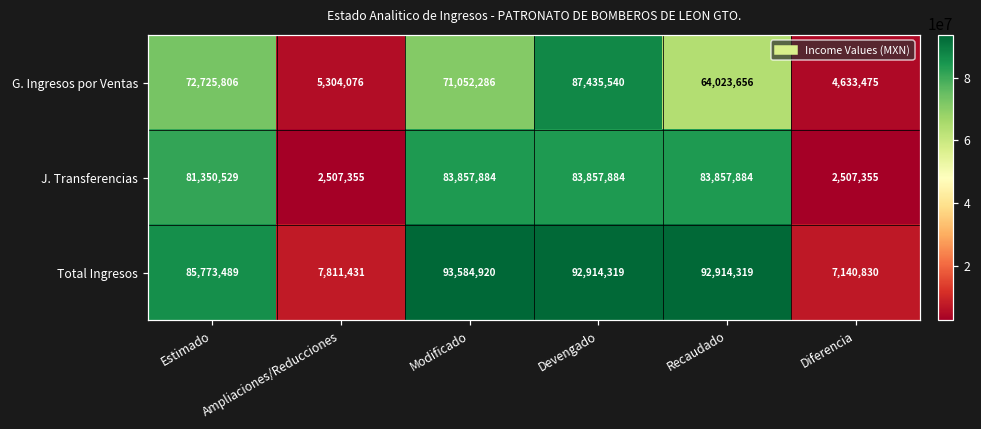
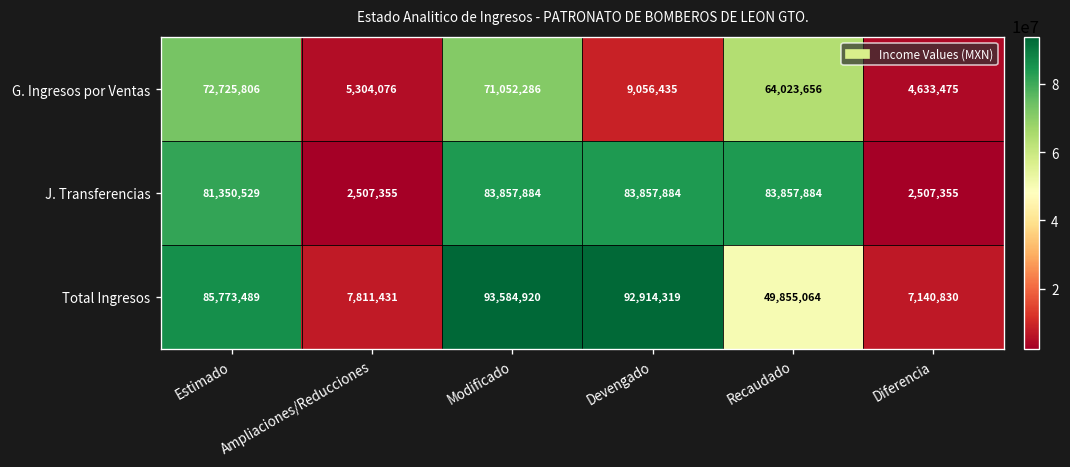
G. Ingresos por Ventas, Devengado: 87,435,540 -> 9,056,435
Total Ingresos, Recaudado: 92,914,319 -> 49,855,064
